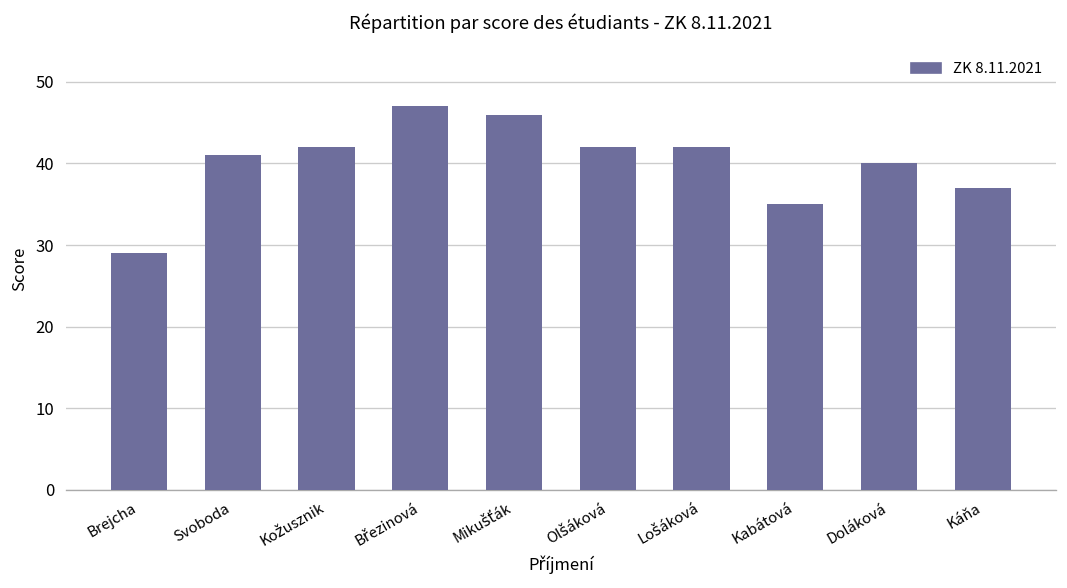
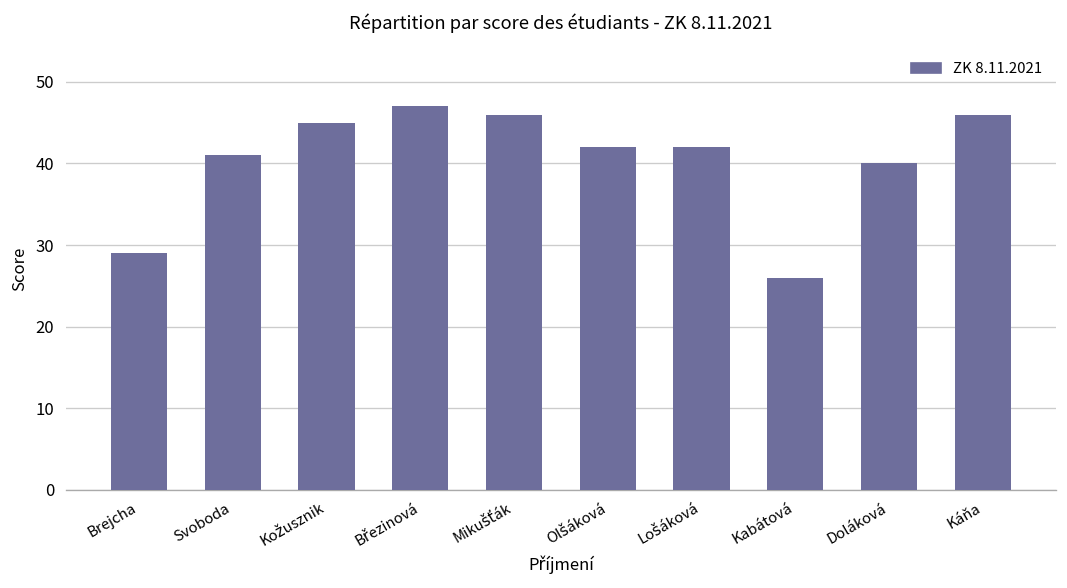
Kožusznik: 42 -> 45
Kabátová: 35 -> 26
Káňa: 37 -> 46
